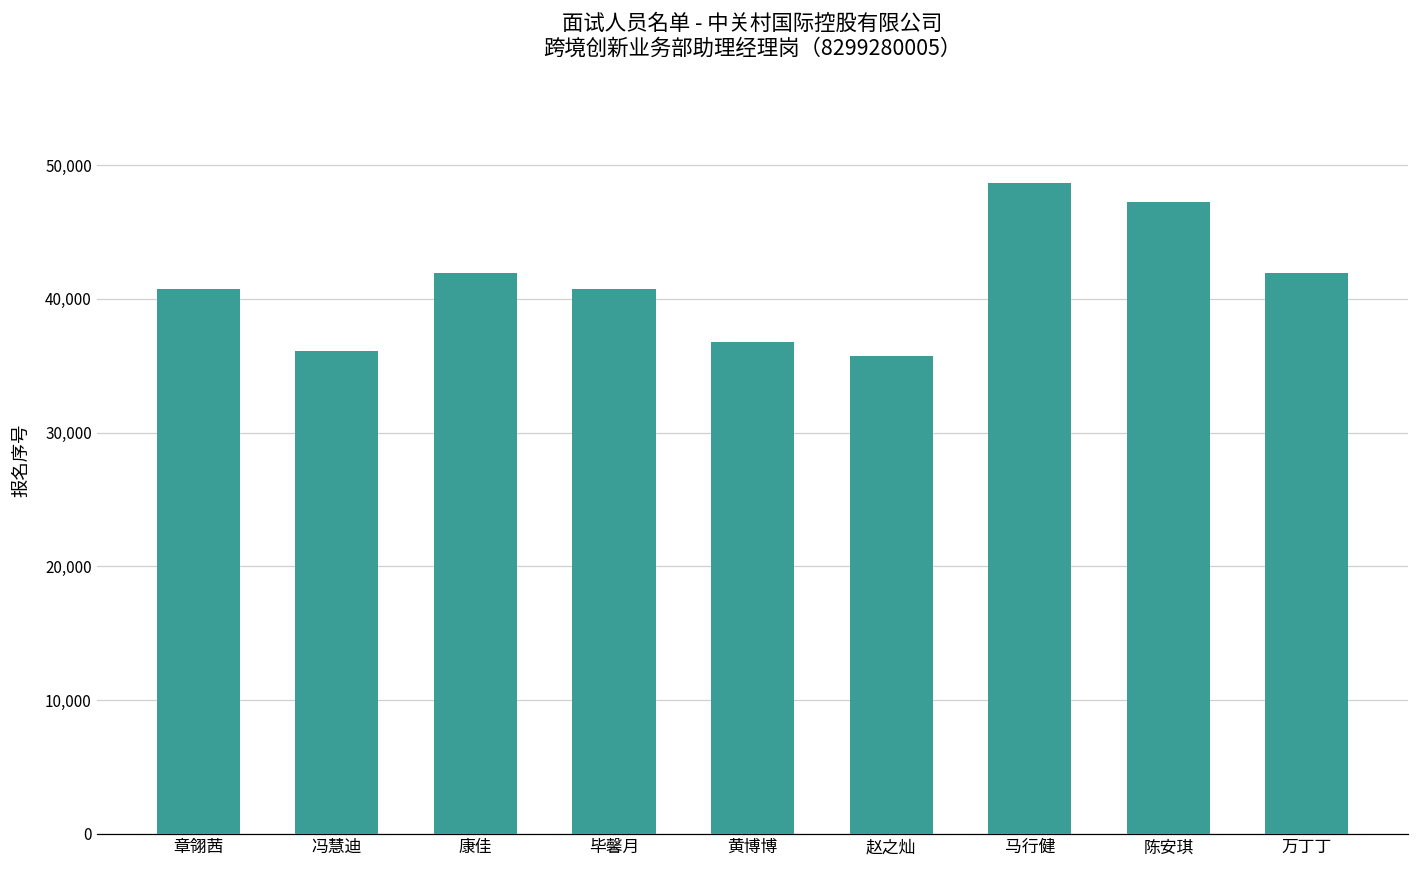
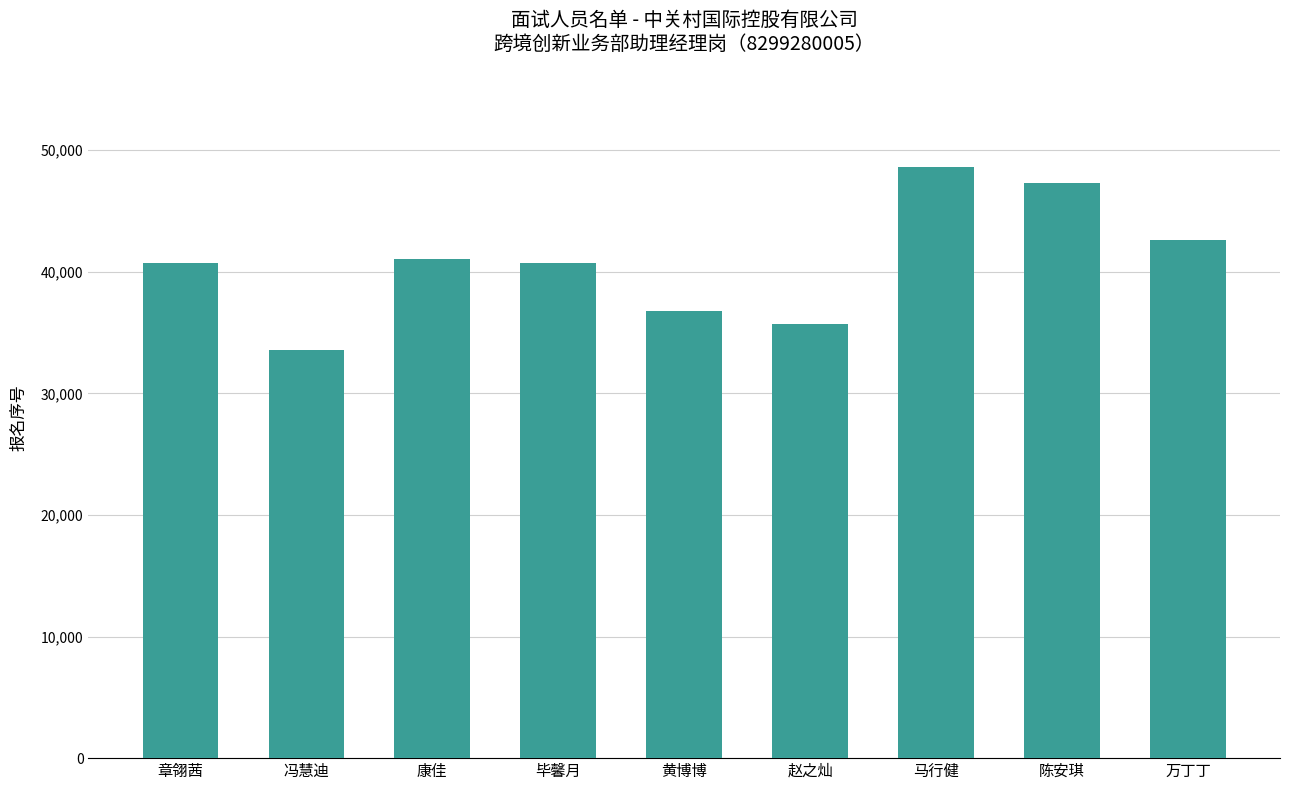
冯慧迪: 36,100 -> 33,600
康佳: 42,000 -> 41,100
万丁丁: 41,900 -> 42,600
